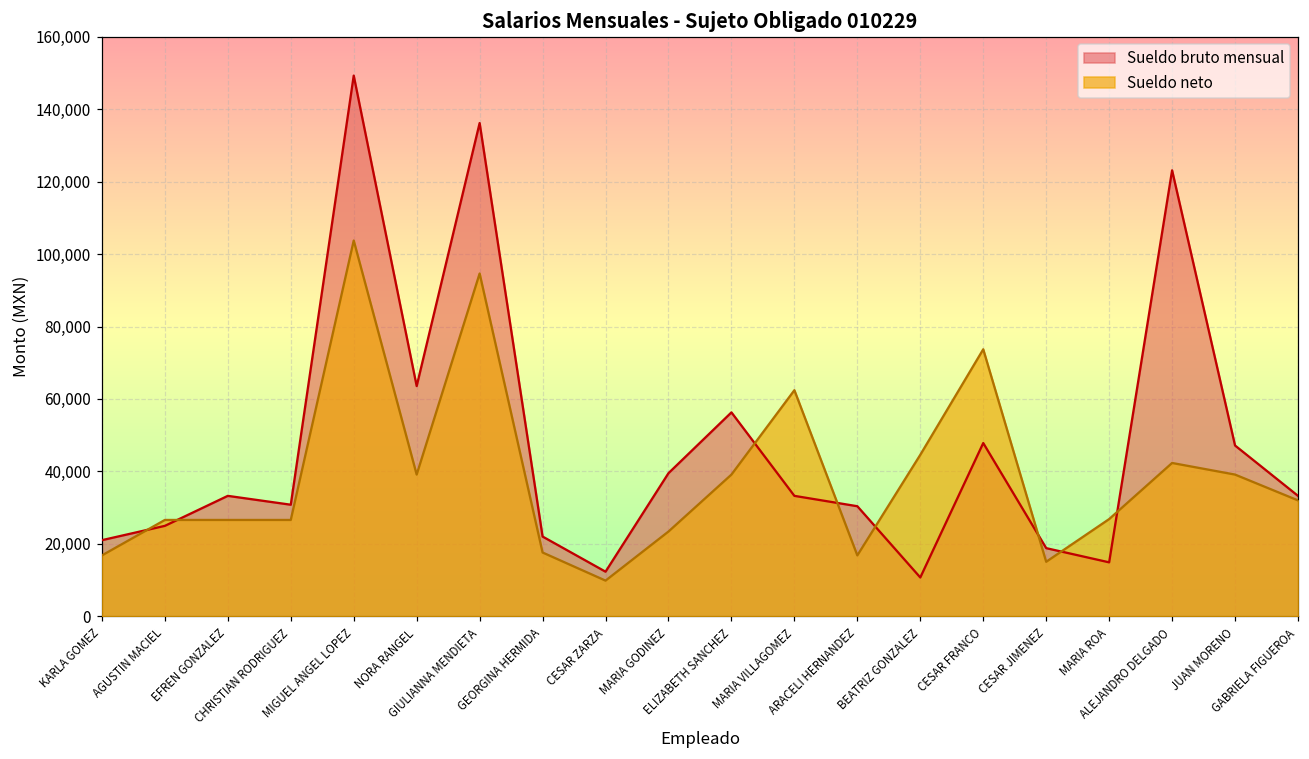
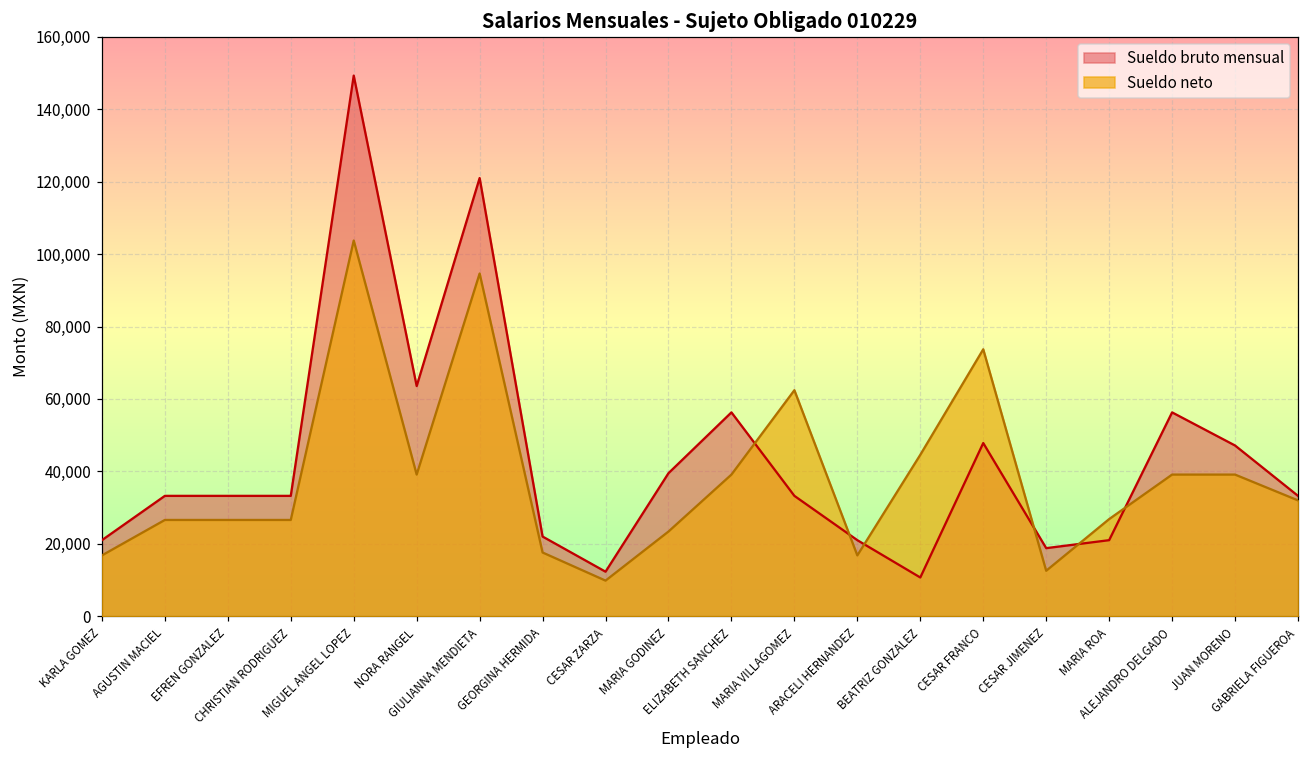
Sueldo bruto mensual, AGUSTIN MACIEL: 25,000 -> 33,000
Sueldo bruto mensual, CHRISTIAN RODRIGUEZ: 31,000 -> 33,000
Sueldo bruto mensual, GIULIANNA MENDIETA: 136,000 -> 121,000
Sueldo bruto mensual, ARACELI HERNANDEZ: 30,000 -> 21,000
Sueldo neto, CESAR JIMENEZ: 15,000 -> 13,000
Sueldo bruto mensual, MARIA ROA: 15,000 -> 21,000
Sueldo bruto mensual, ALEJANDRO DELGADO: 123,000 -> 56,000
Sueldo neto, ALEJANDRO DELGADO: 42,000 -> 39,000
